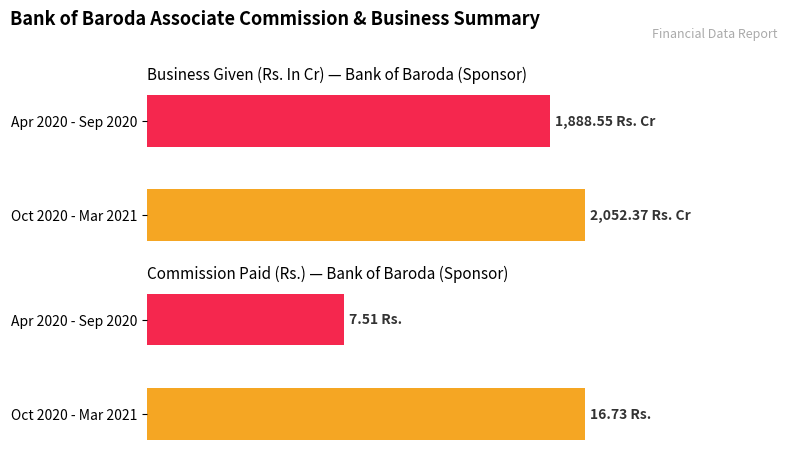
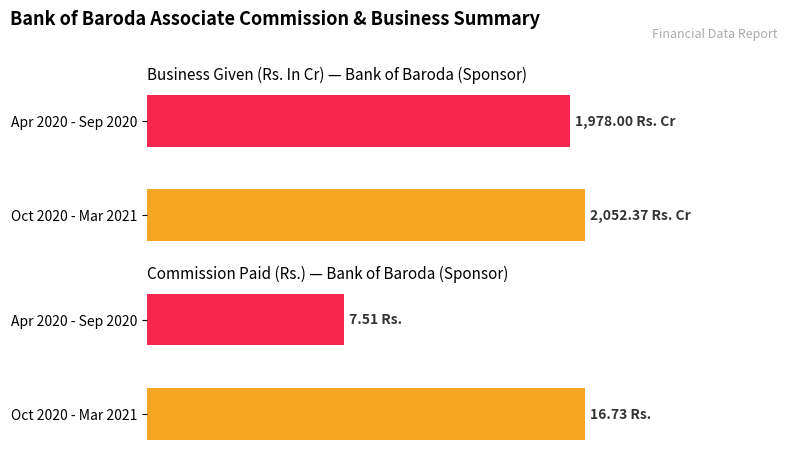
Business Given (Rs. In Cr) — Bank of Baroda (Sponsor), Apr 2020 - Sep 2020: 1,888.55 -> 1,978.00
